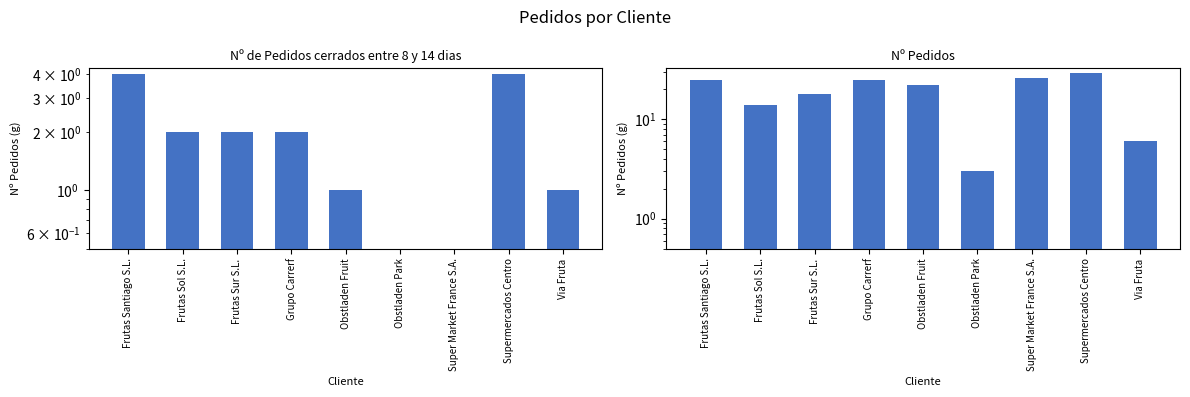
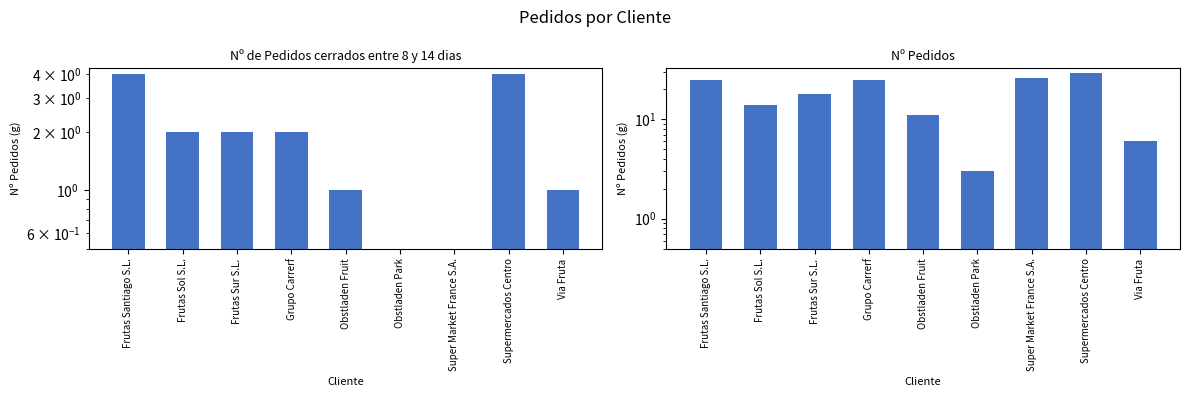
Nº Pedidos, Obstladen Fruit: 22 -> 11
